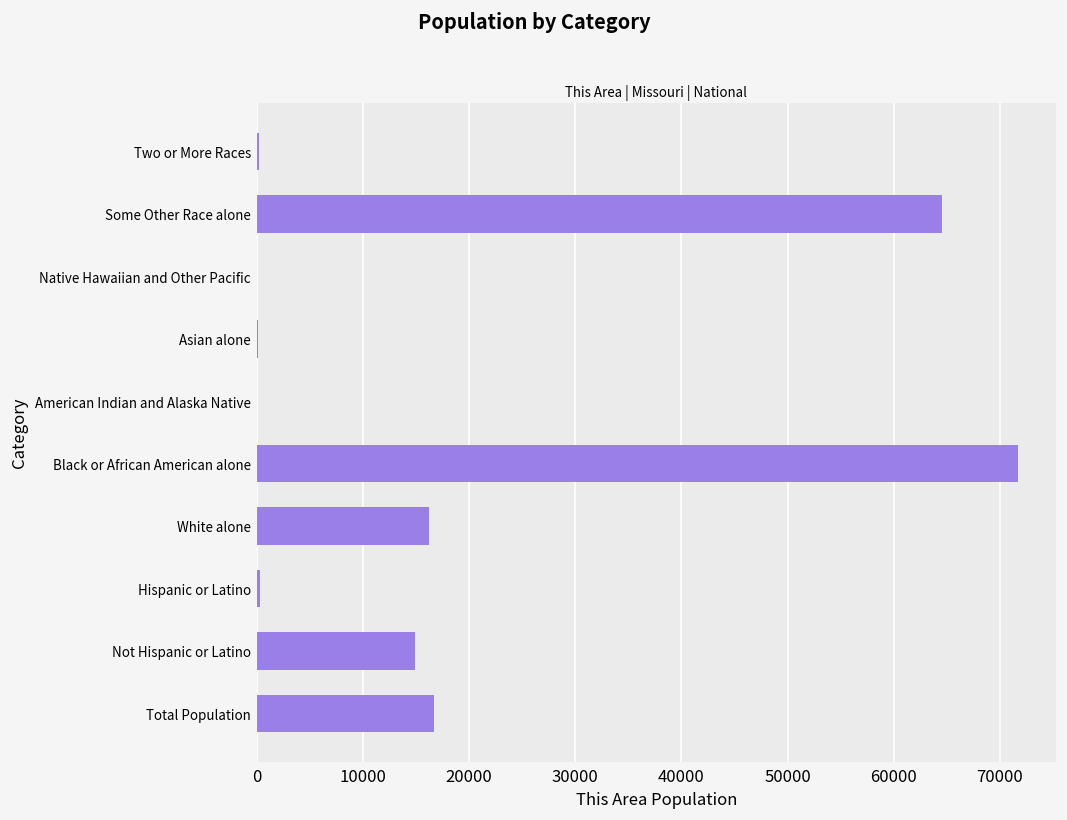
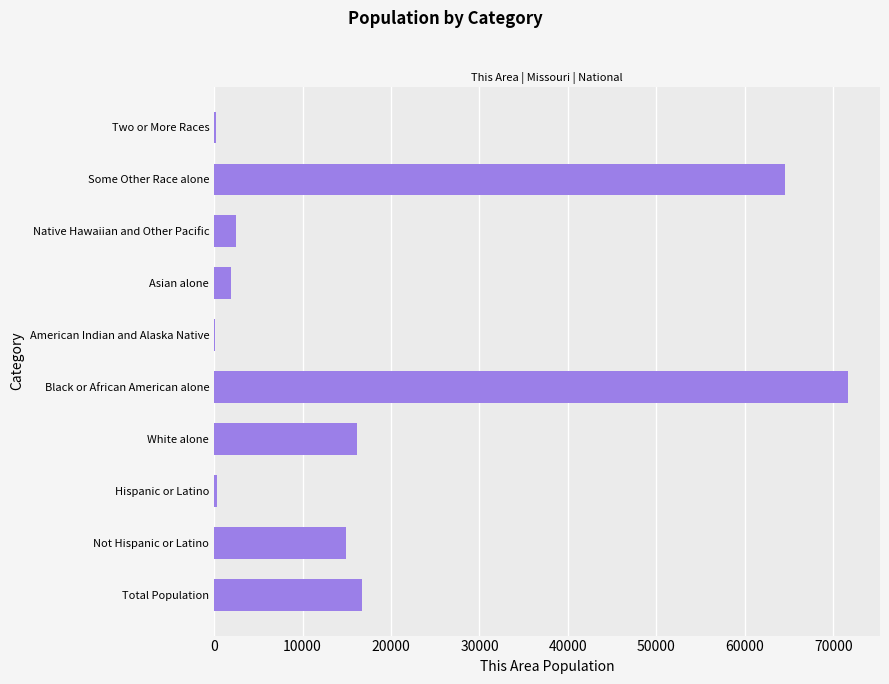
Native Hawaiian and Other Pacific: 0 -> 2000
Asian alone: 0 -> 2000
